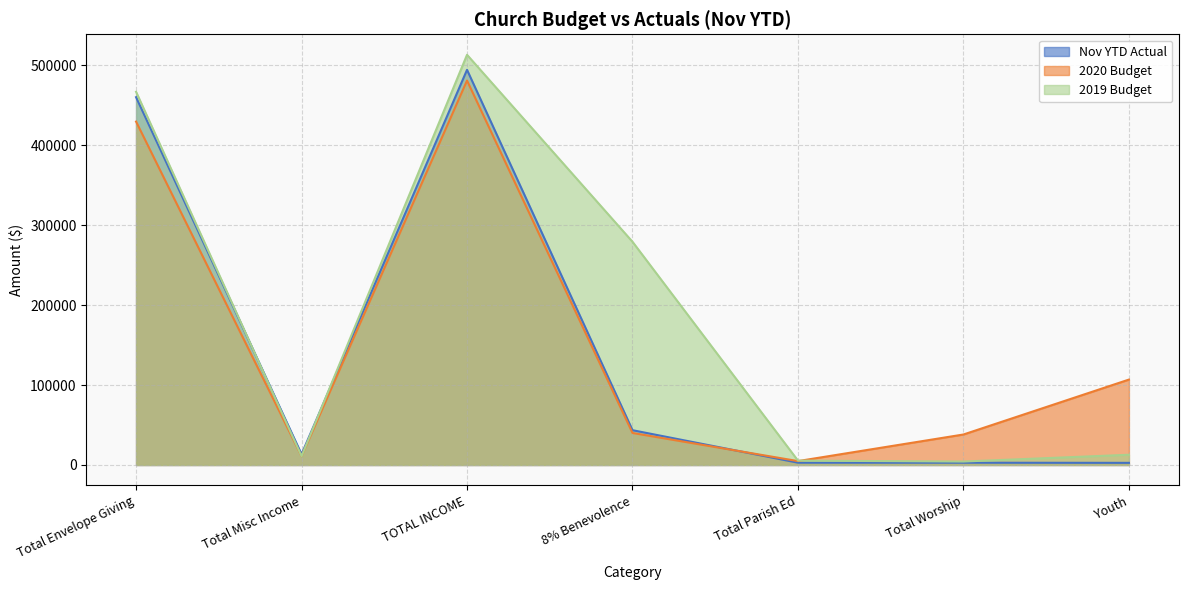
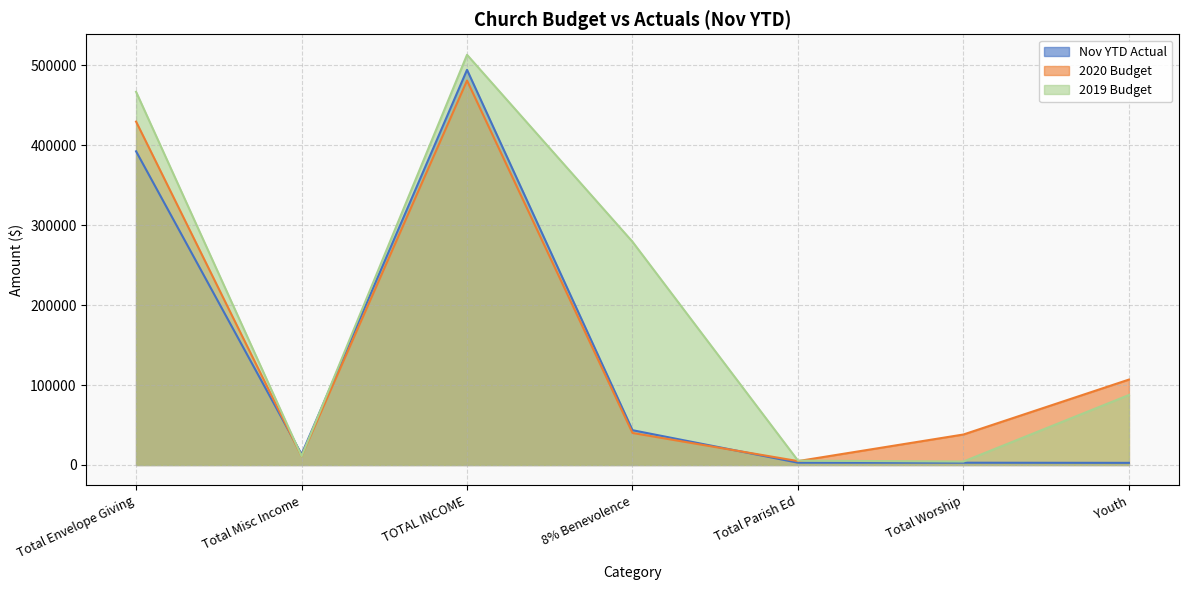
Nov YTD Actual, Total Envelope Giving: 460000 -> 390000
2019 Budget, Youth: 10000 -> 90000
